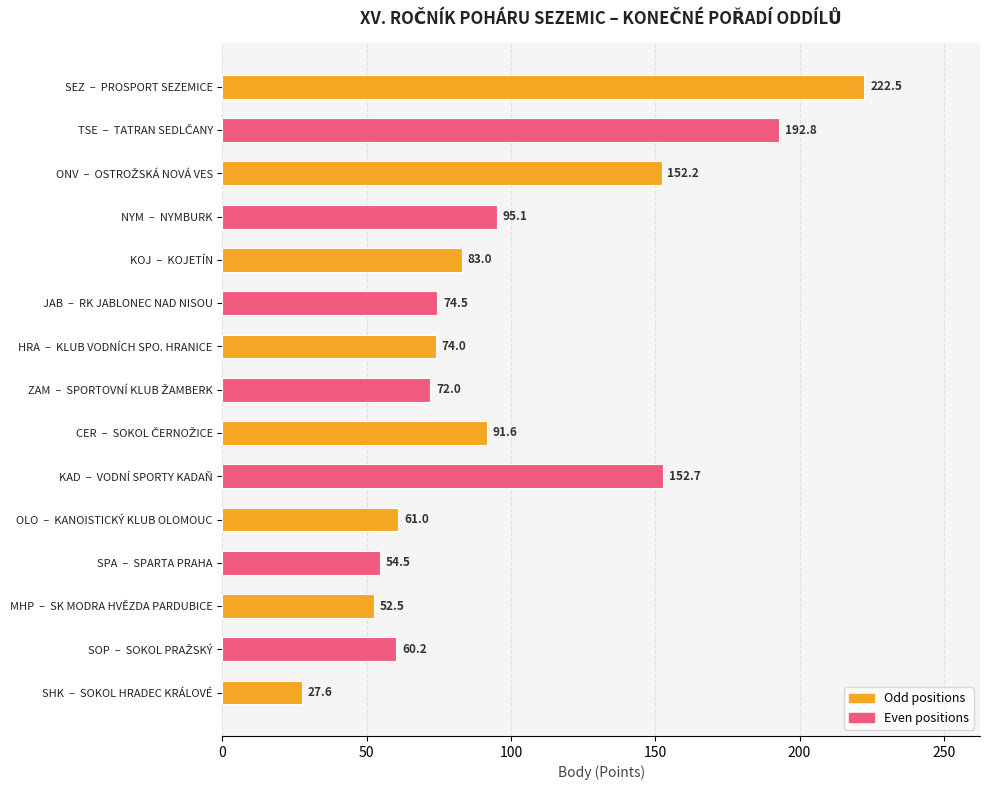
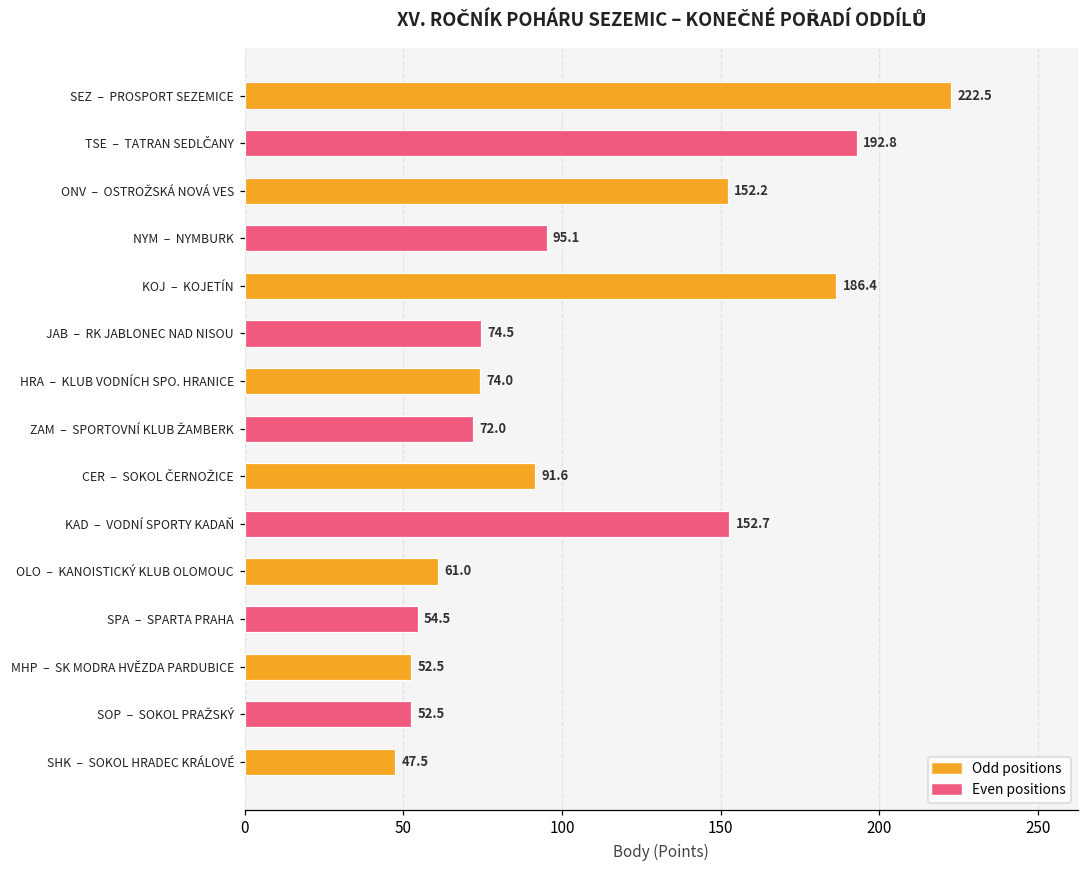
KOJ – KOJETÍN: 83.0 -> 186.4
SOP – SOKOL PRAŽSKÝ: 60.2 -> 52.5
SHK – SOKOL HRADEC KRÁLOVÉ: 27.6 -> 47.5
